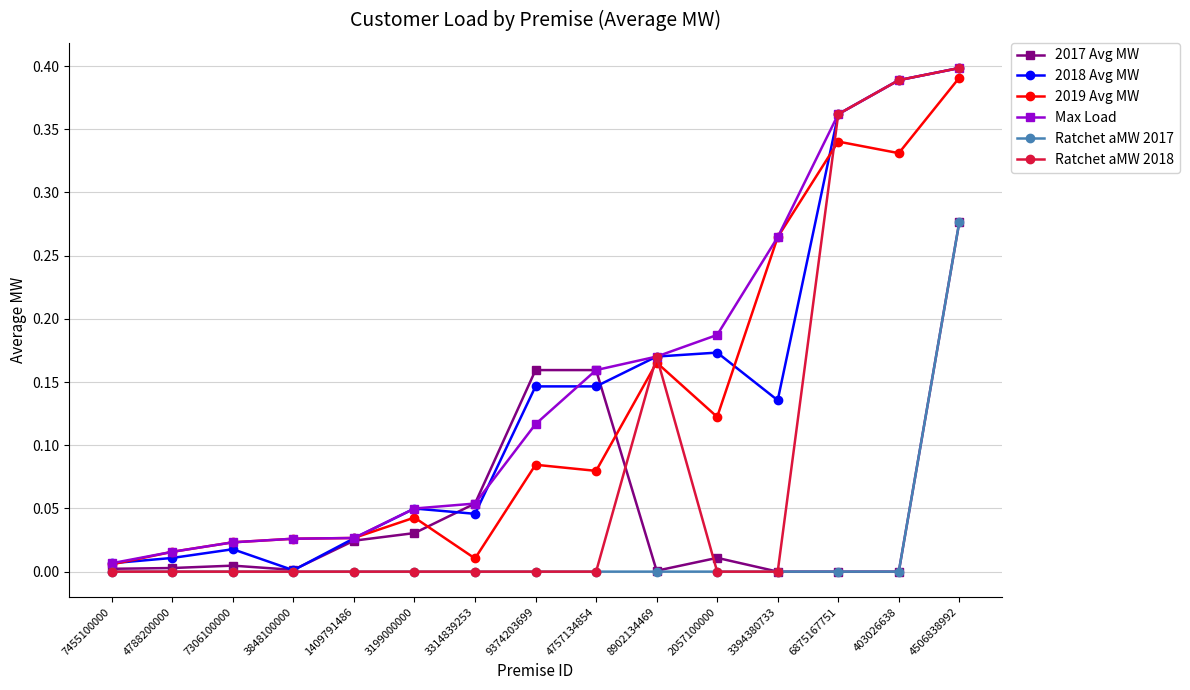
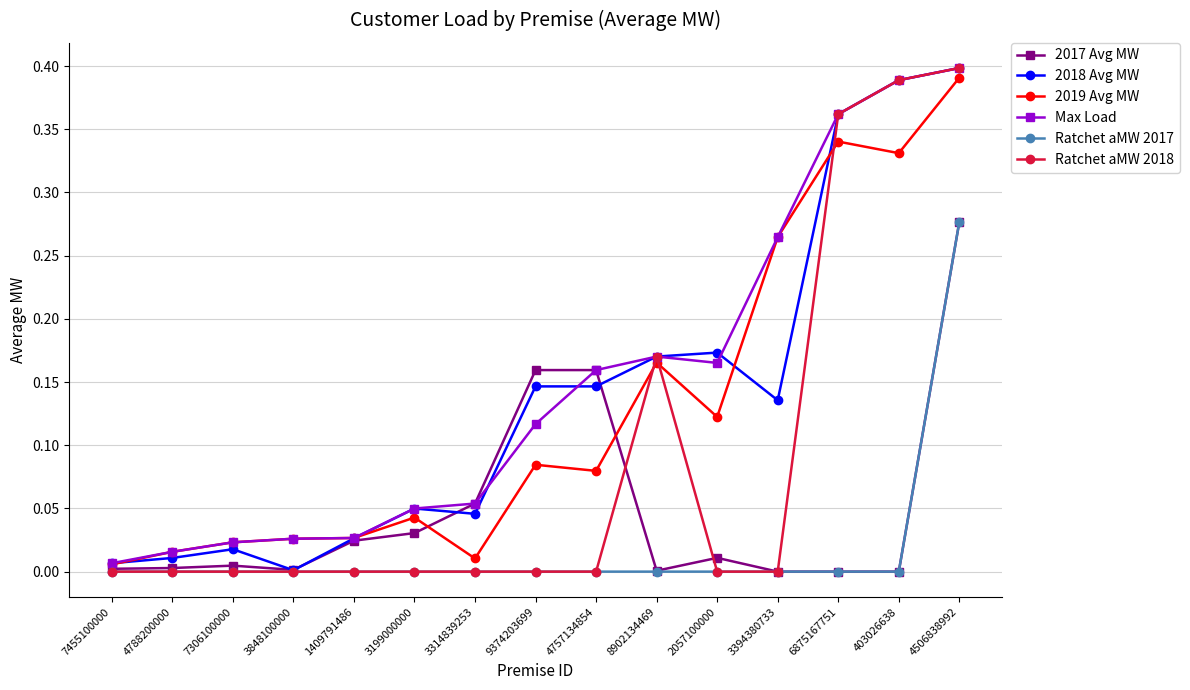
Max Load, 2057100000: 0.187 -> 0.165
